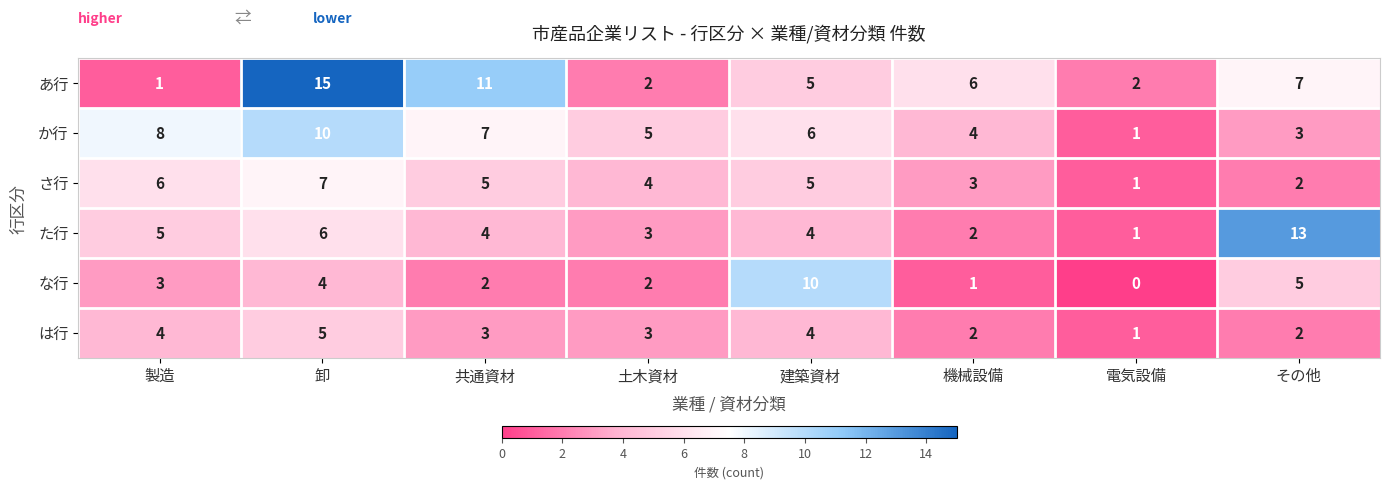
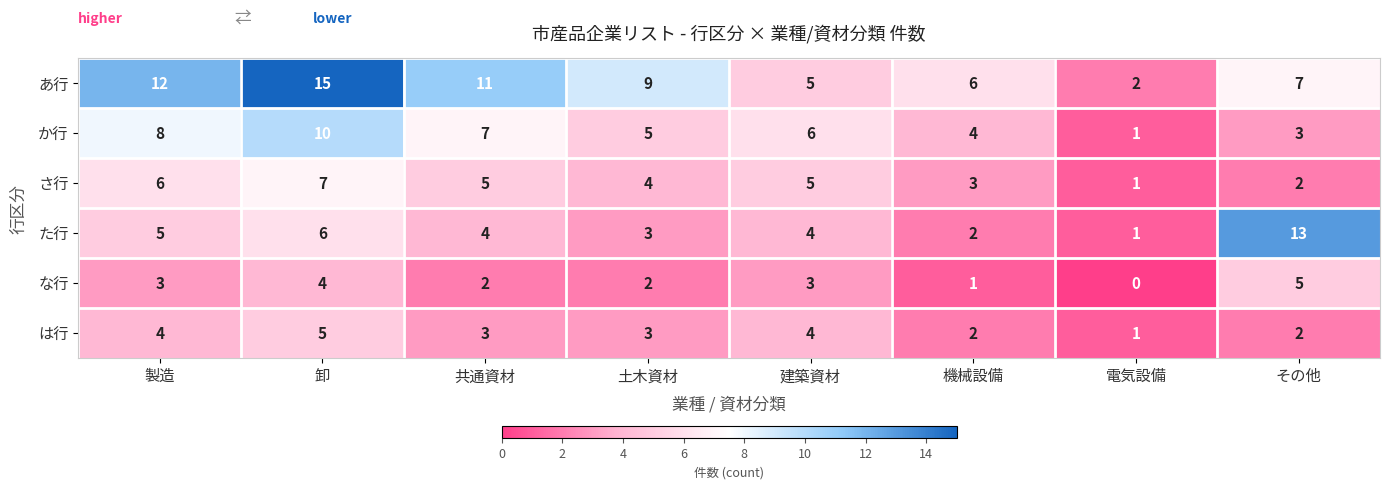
あ行, 製造: 1 -> 12
あ行, 土木資材: 2 -> 9
な行, 建築資材: 10 -> 3
